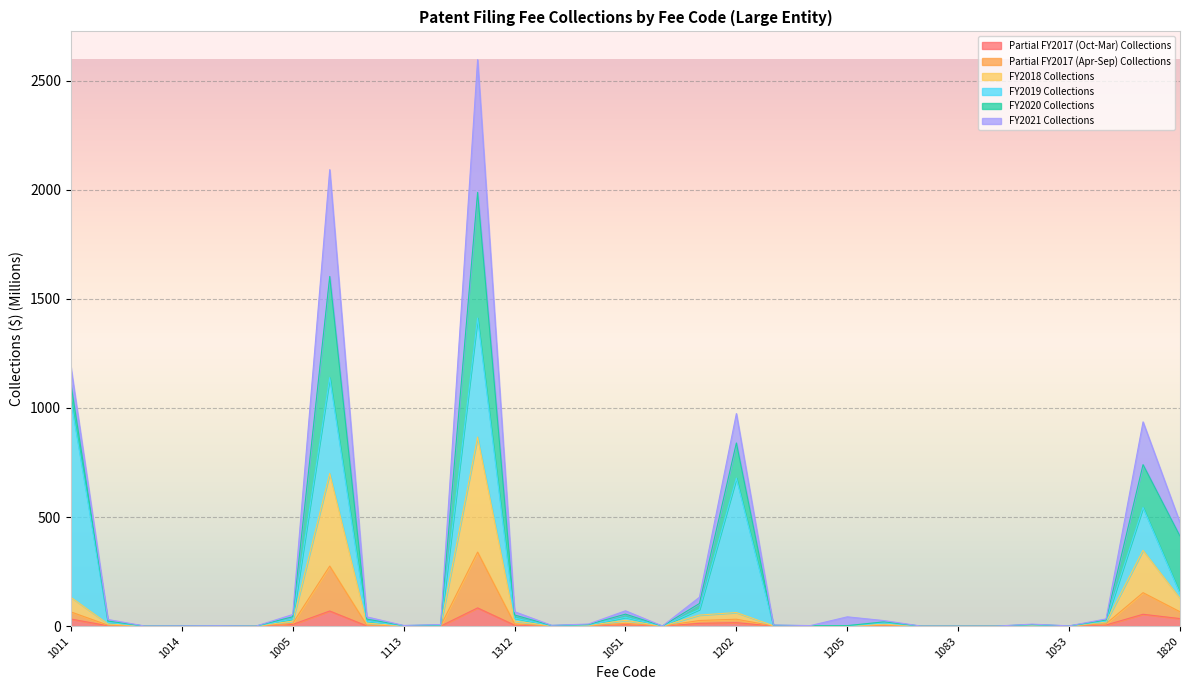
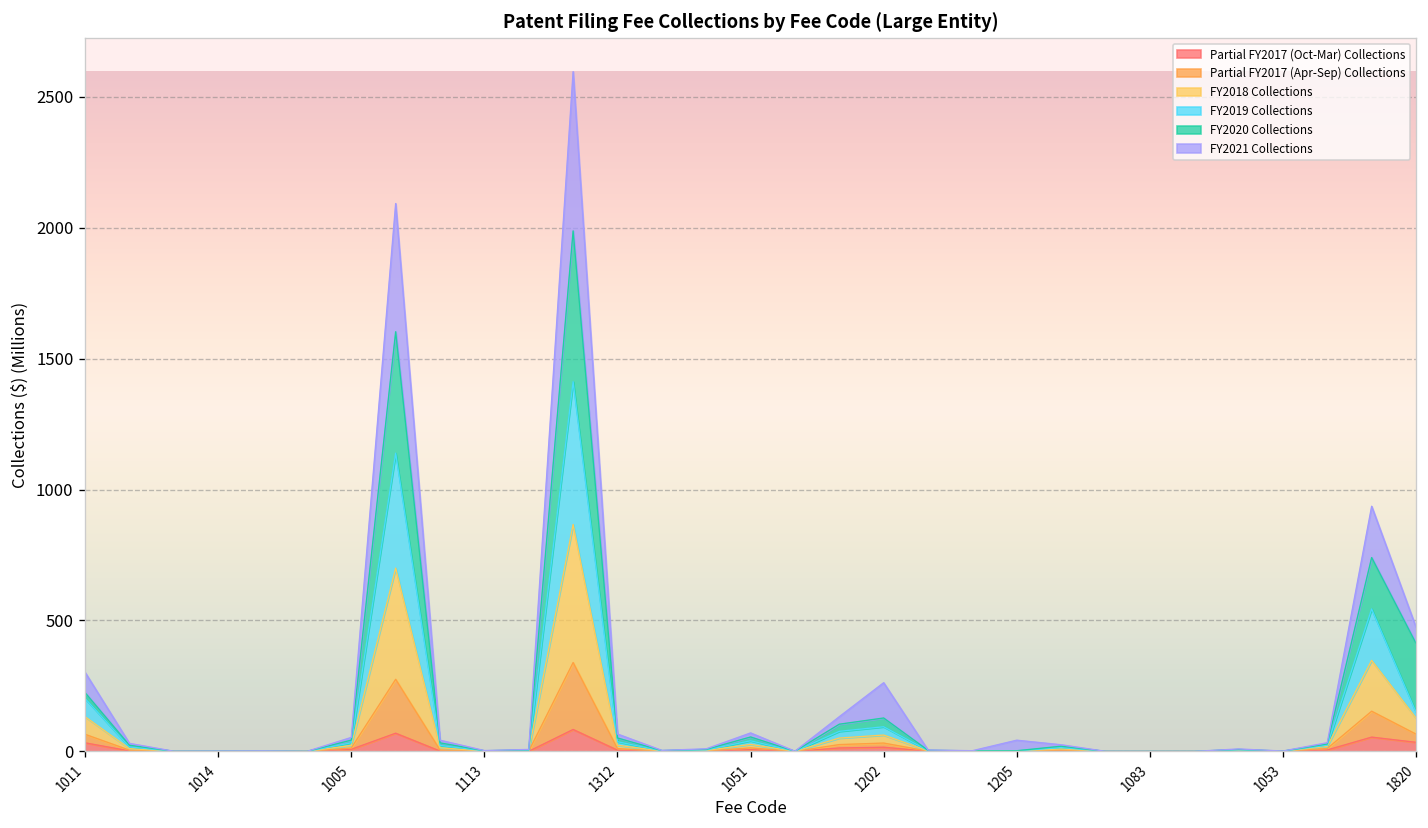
FY2019 Collections, 1011: 900 -> 70
FY2020 Collections, 1011: 70 -> 20
FY2019 Collections, 1202: 620 -> 30
FY2020 Collections, 1202: 160 -> 30
